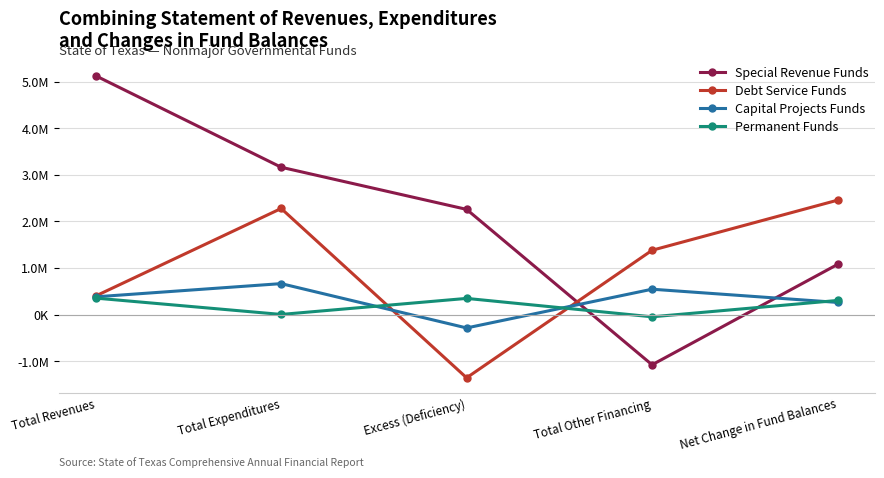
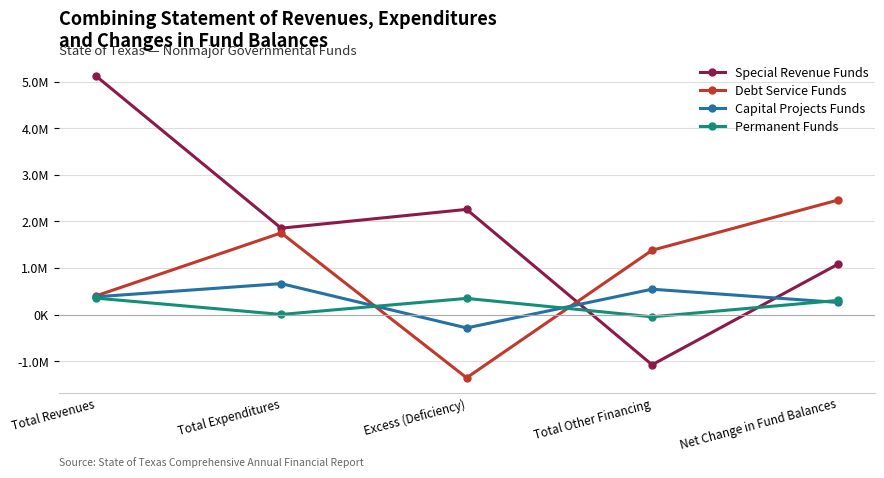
Special Revenue Funds, Total Expenditures: 3200000 -> 1900000
Debt Service Funds, Total Expenditures: 2300000 -> 1800000
